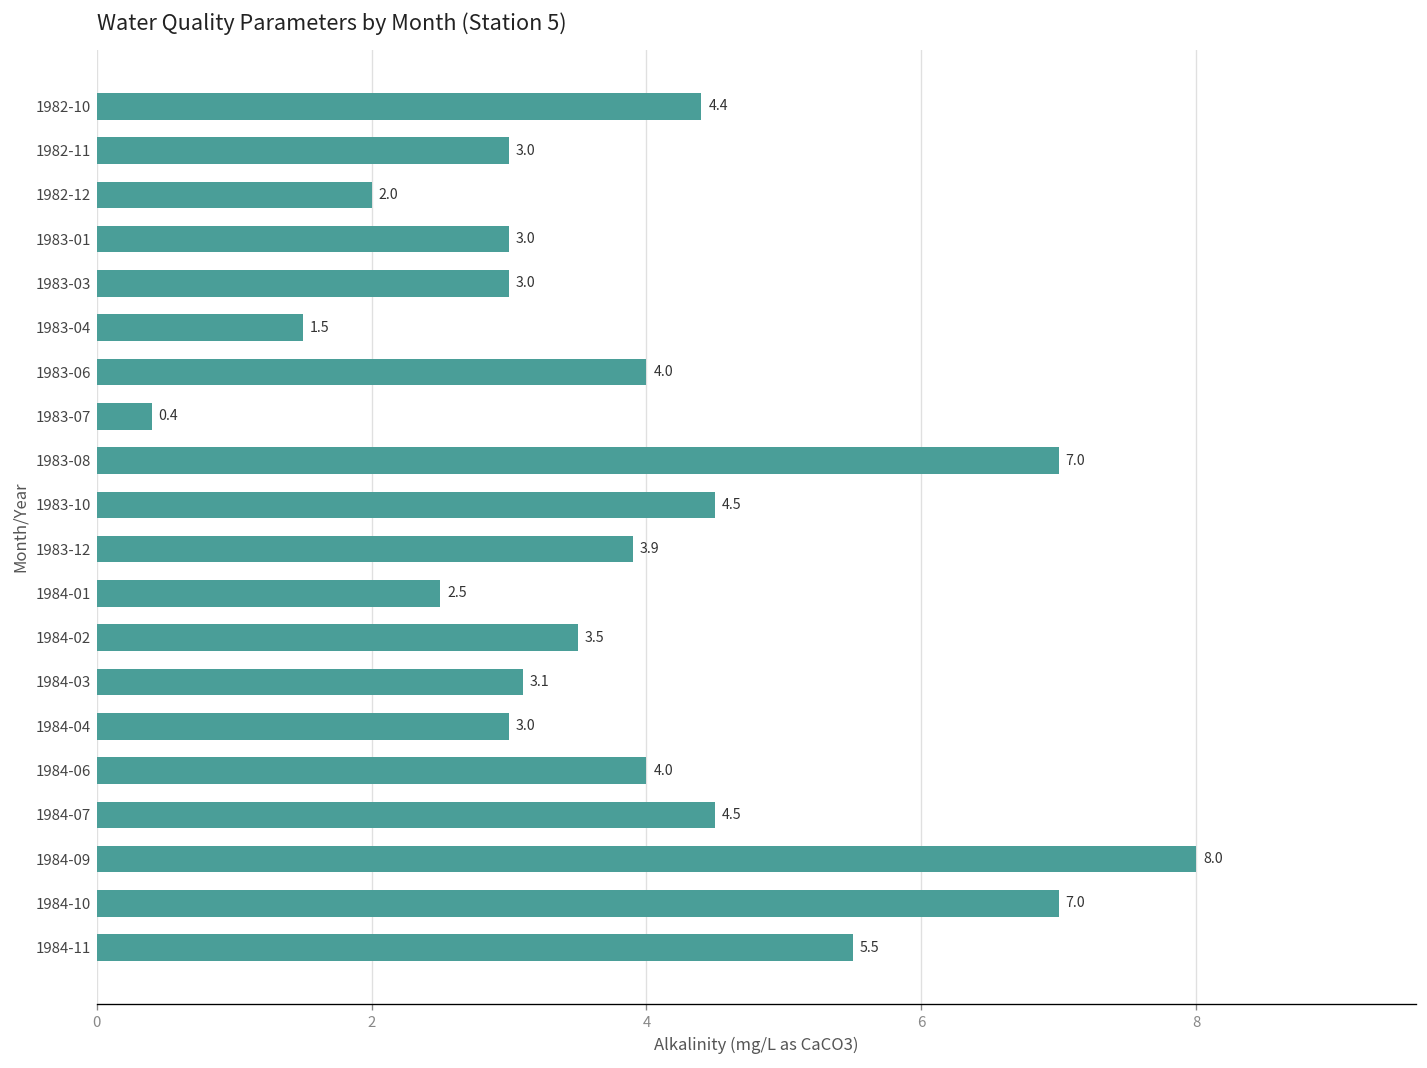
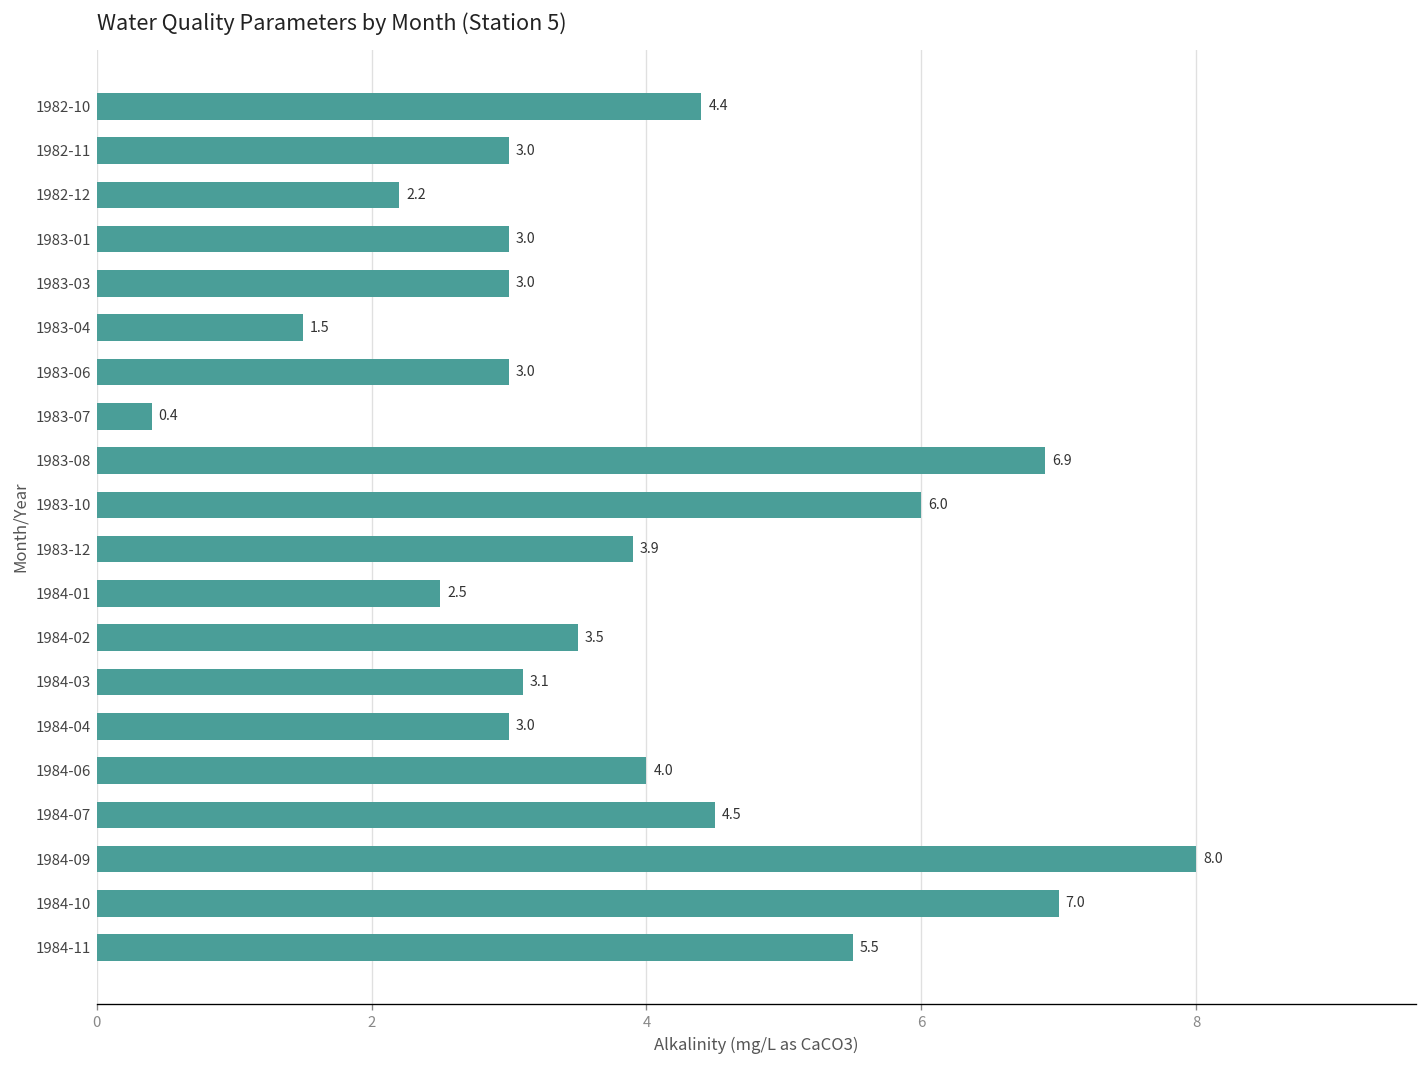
1982-12: 2.0 -> 2.2
1983-06: 4.0 -> 3.0
1983-08: 7.0 -> 6.9
1983-10: 4.5 -> 6.0
